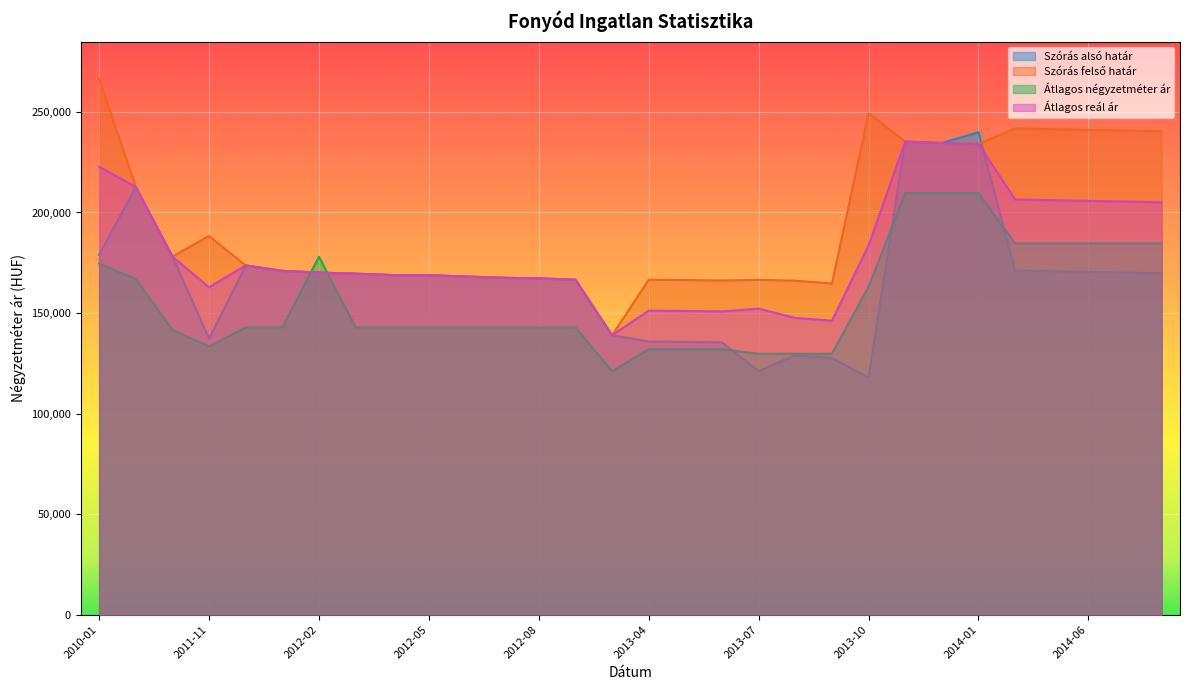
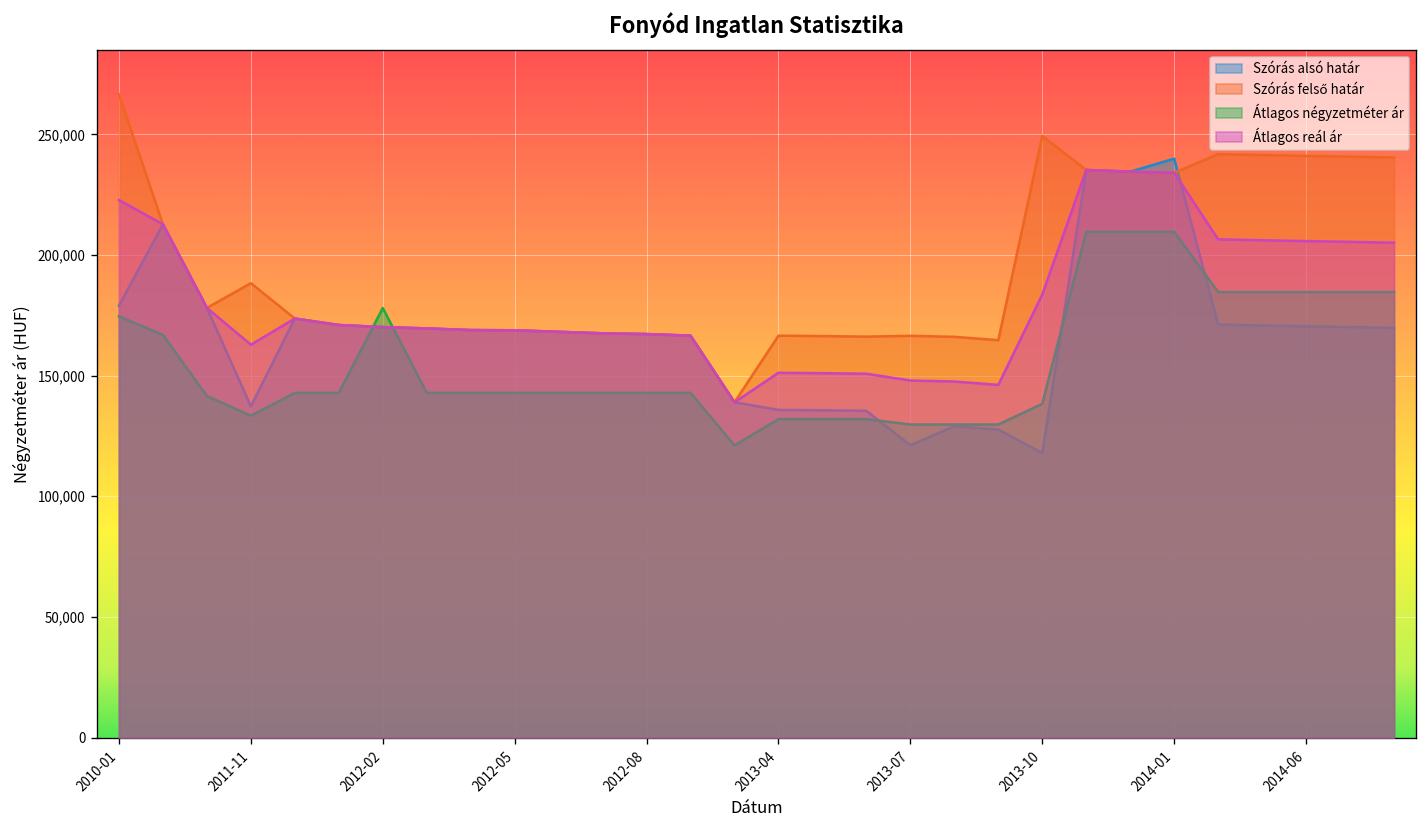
Átlagos reál ár, 2013-07: 152,000 -> 148,000
Átlagos négyzetméter ár, 2013-10: 163,000 -> 138,000
